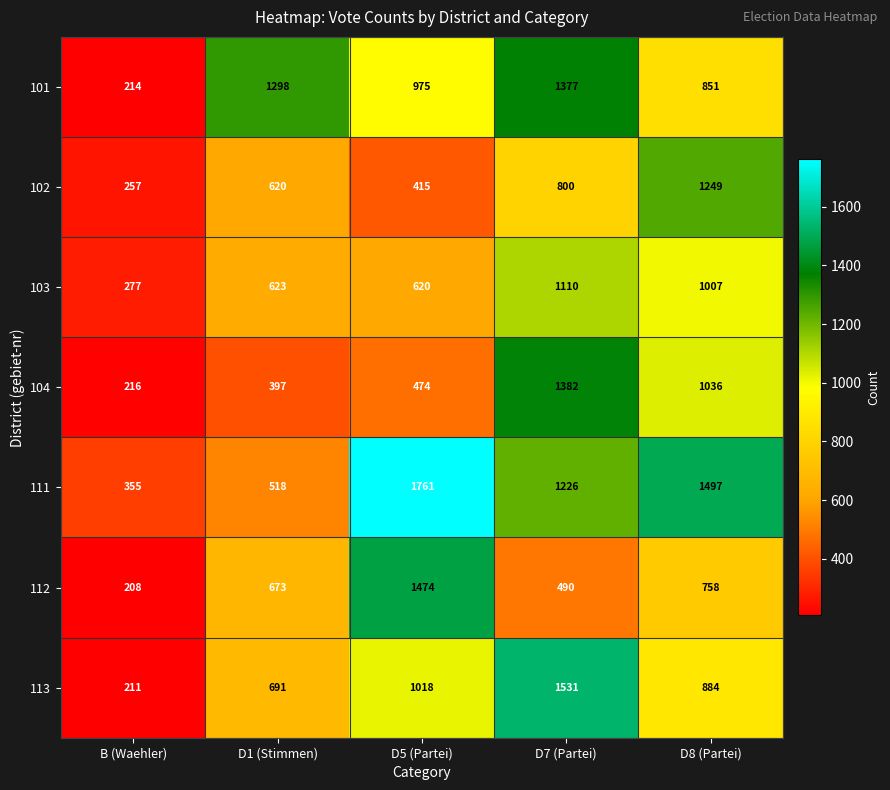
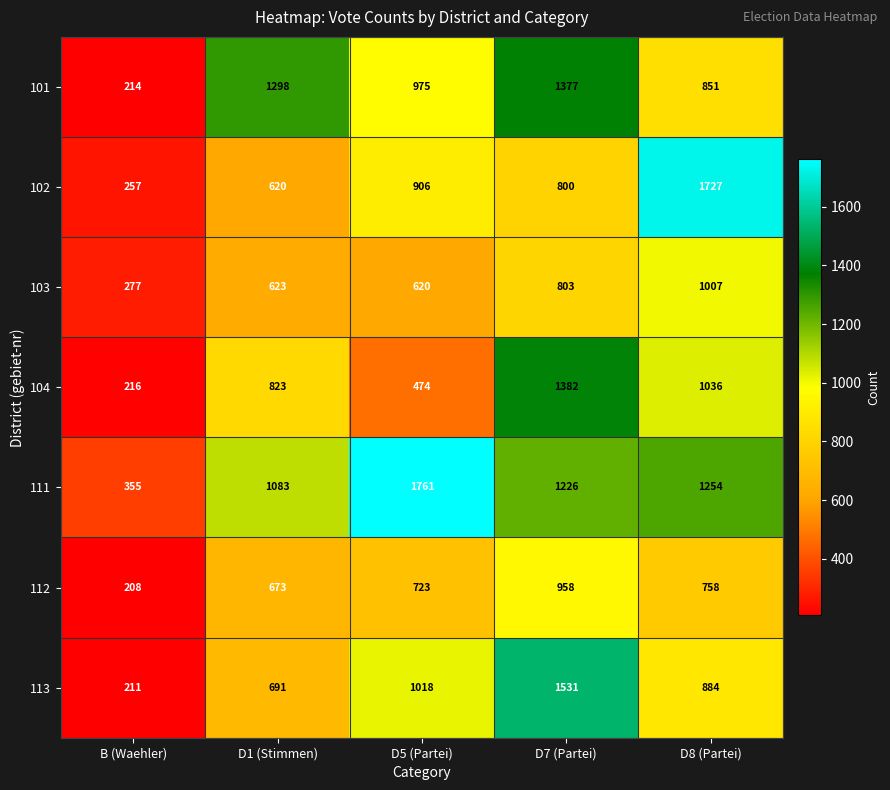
102, D5 (Partei): 415 -> 906
102, D8 (Partei): 1249 -> 1727
103, D7 (Partei): 1110 -> 803
104, D1 (Stimmen): 397 -> 823
111, D1 (Stimmen): 518 -> 1083
111, D8 (Partei): 1497 -> 1254
112, D5 (Partei): 1474 -> 723
112, D7 (Partei): 490 -> 958
